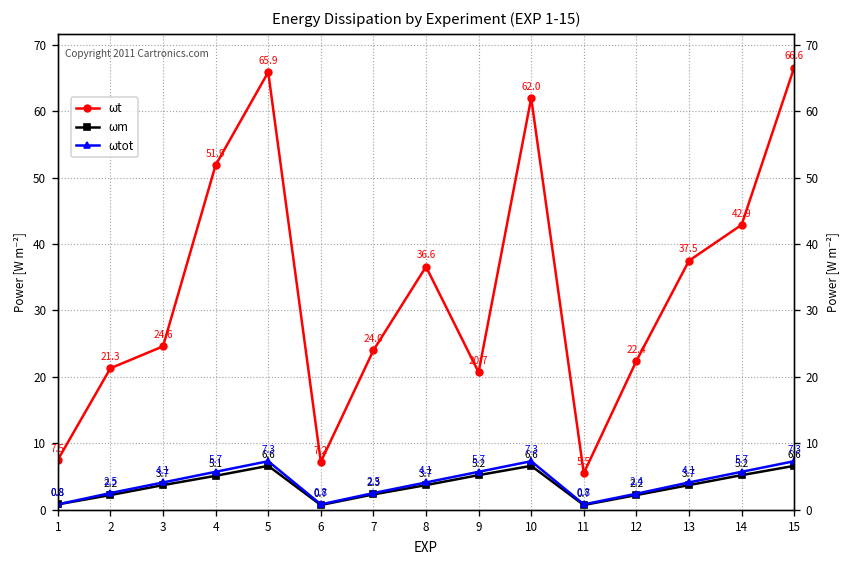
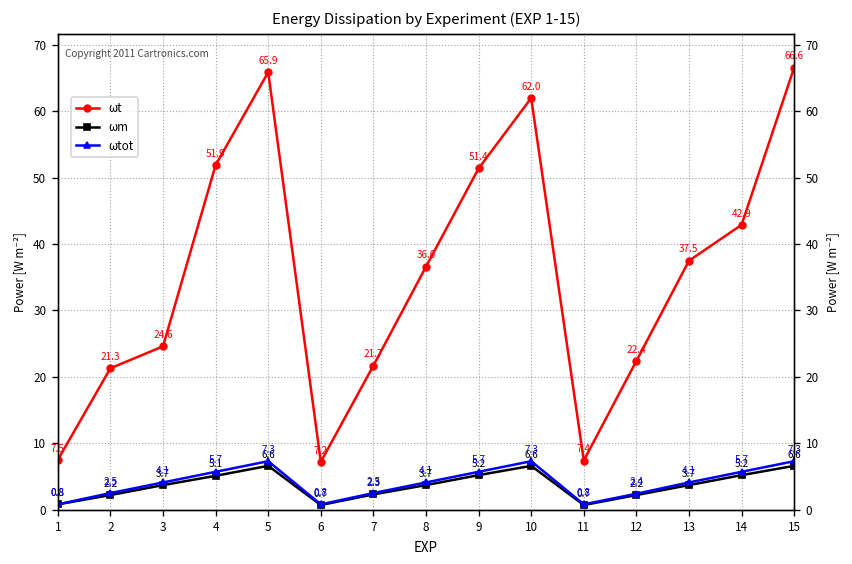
ωt, 7: 24.0 -> 21.7
ωt, 9: 20.7 -> 51.4
ωt, 11: 5.5 -> 7.4
